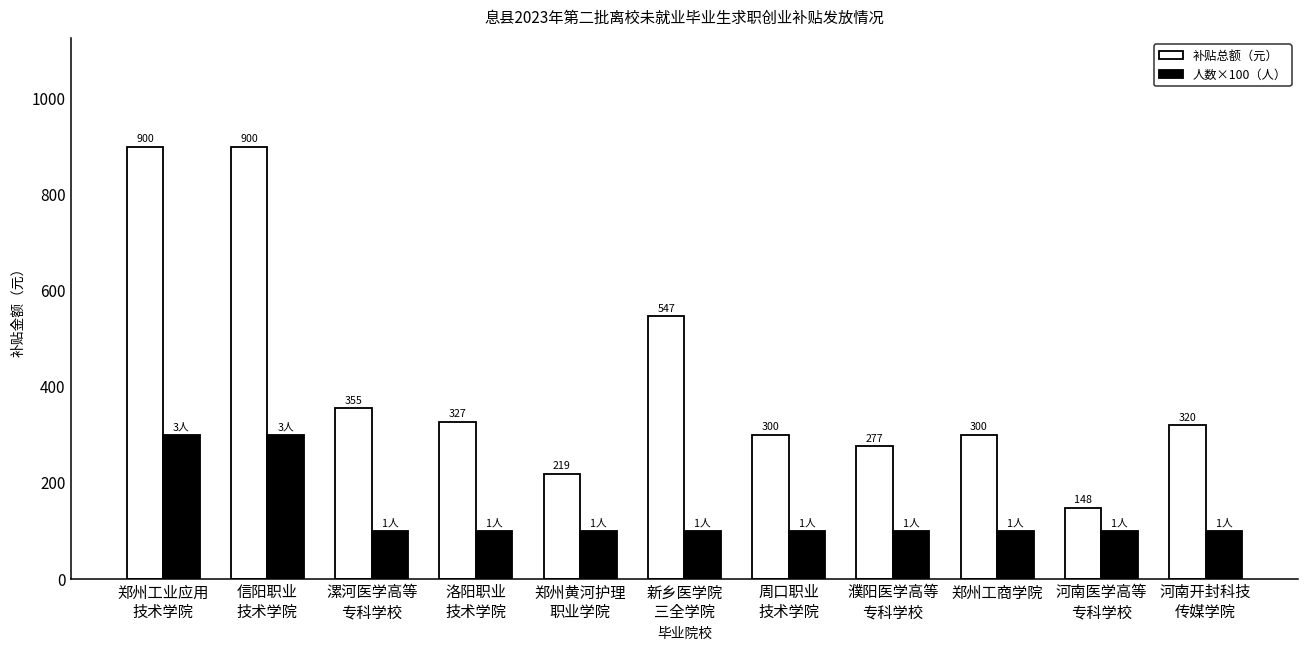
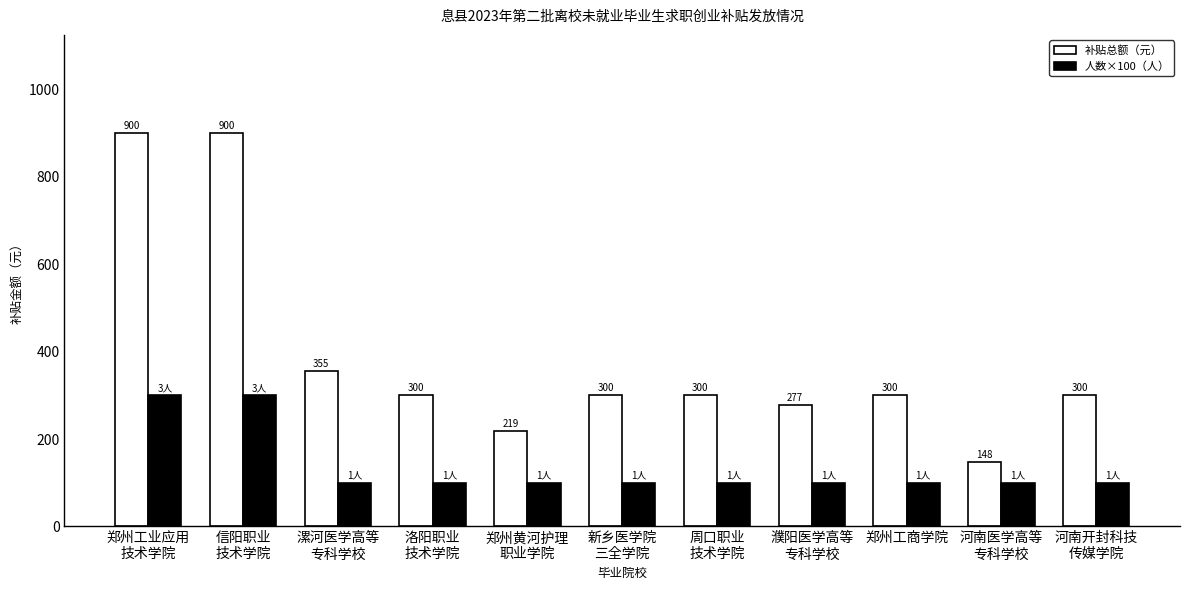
补贴总额（元）, 洛阳职业 技术学院: 327 -> 300
补贴总额（元）, 新乡医学院 三全学院: 547 -> 300
补贴总额（元）, 河南开封科技 传媒学院: 320 -> 300
